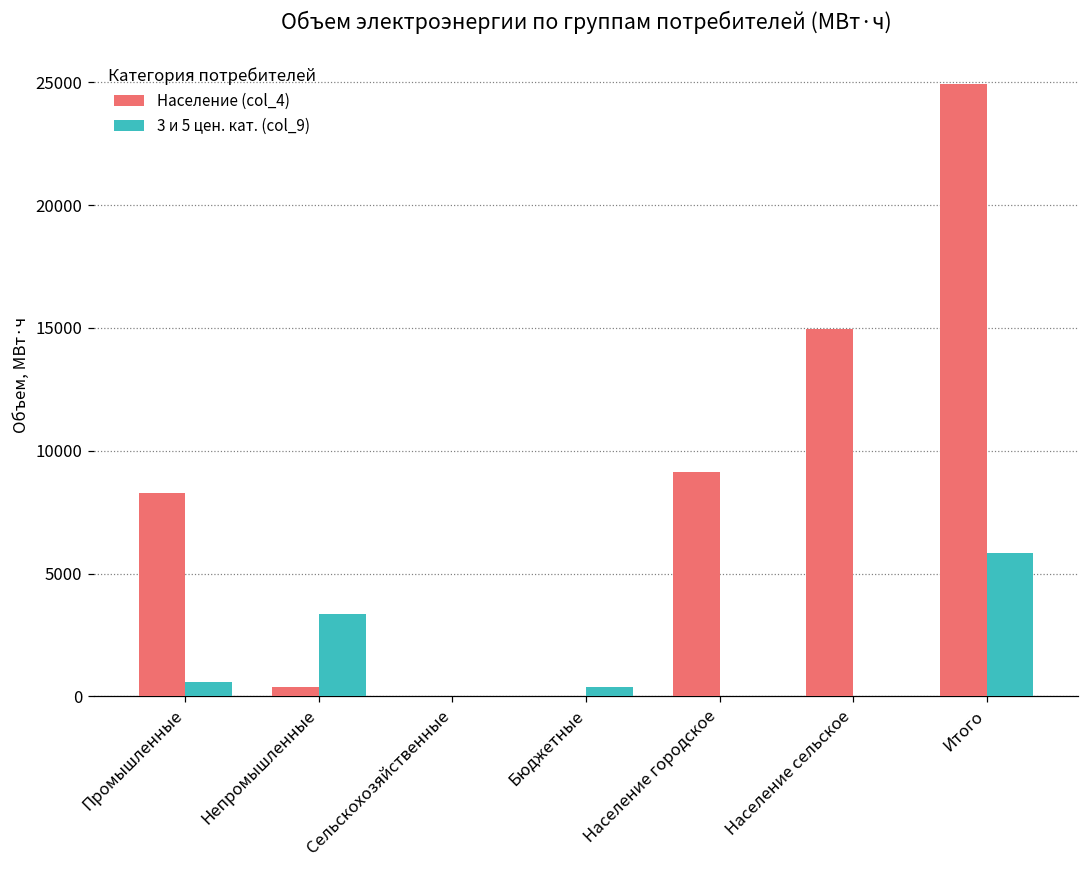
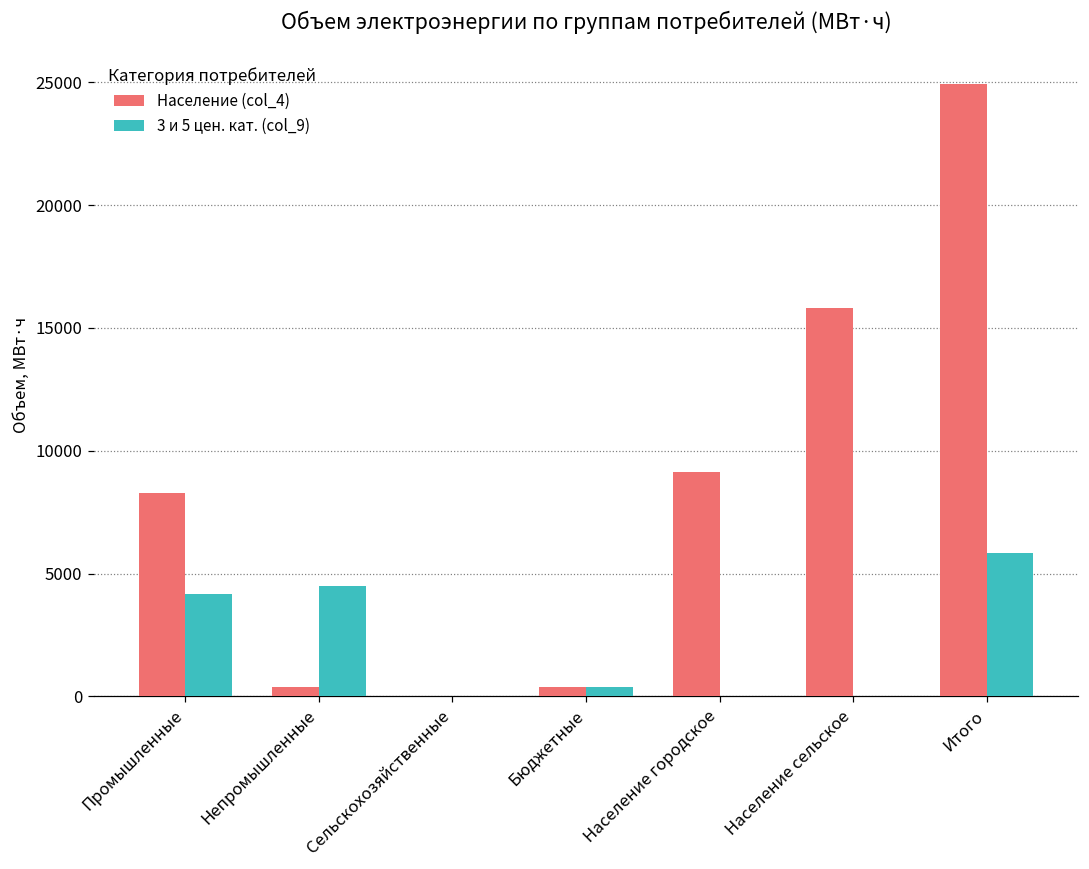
3 и 5 цен. кат. (col_9), Промышленные: 600 -> 4200
3 и 5 цен. кат. (col_9), Непромышленные: 3300 -> 4500
Население (col_4), Бюджетные: 0 -> 400
Население (col_4), Население сельское: 15000 -> 15800
